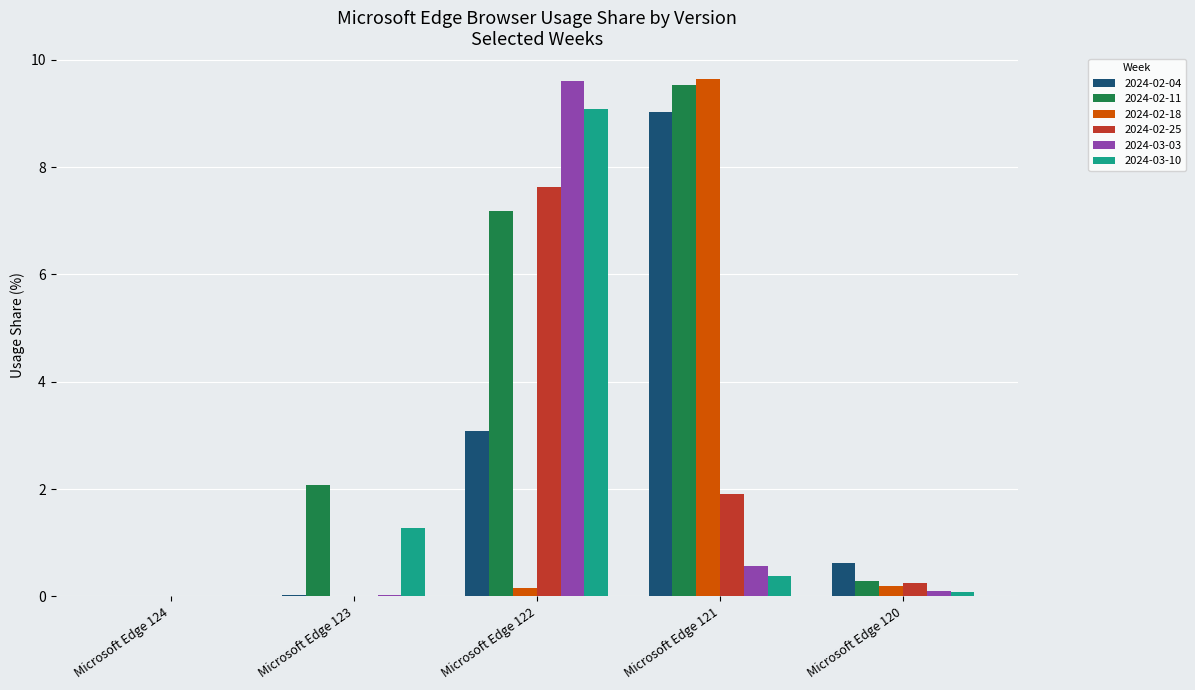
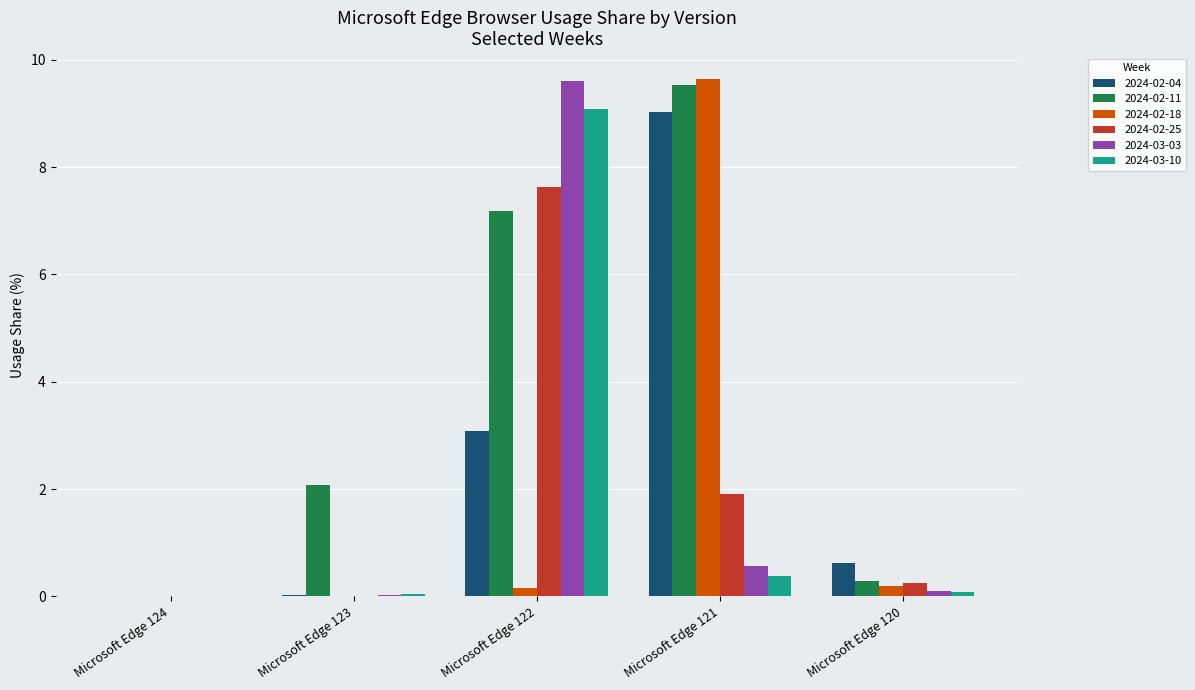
2024-03-10, Microsoft Edge 123: 1.3 -> 0.1
